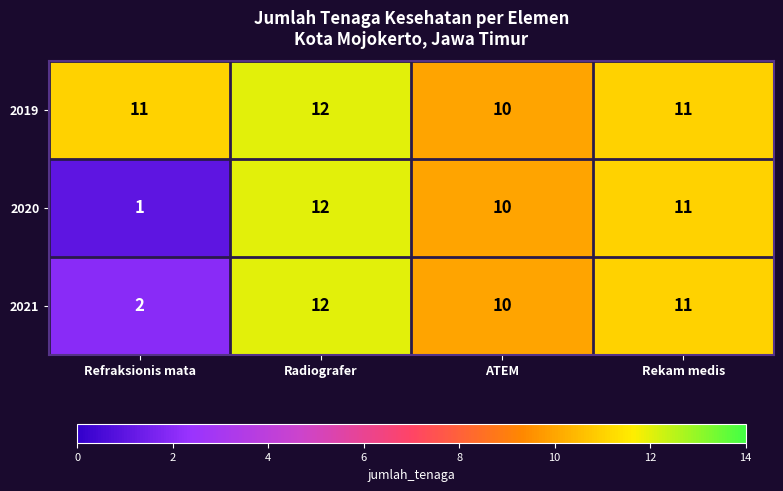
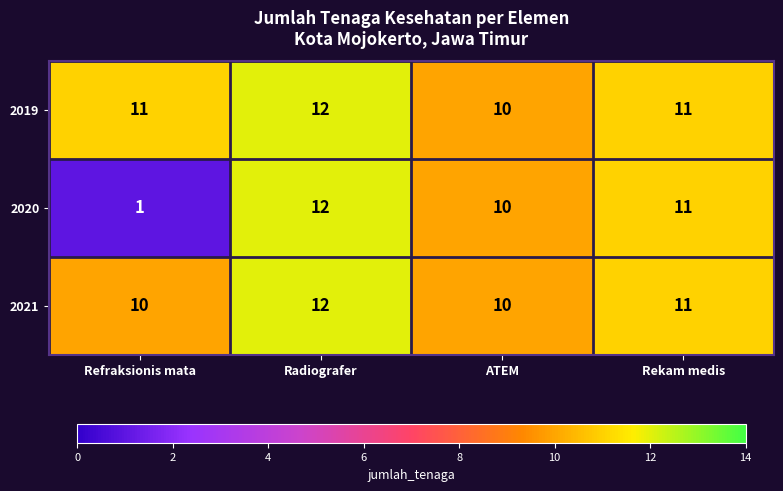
2021, Refraksionis mata: 2 -> 10
